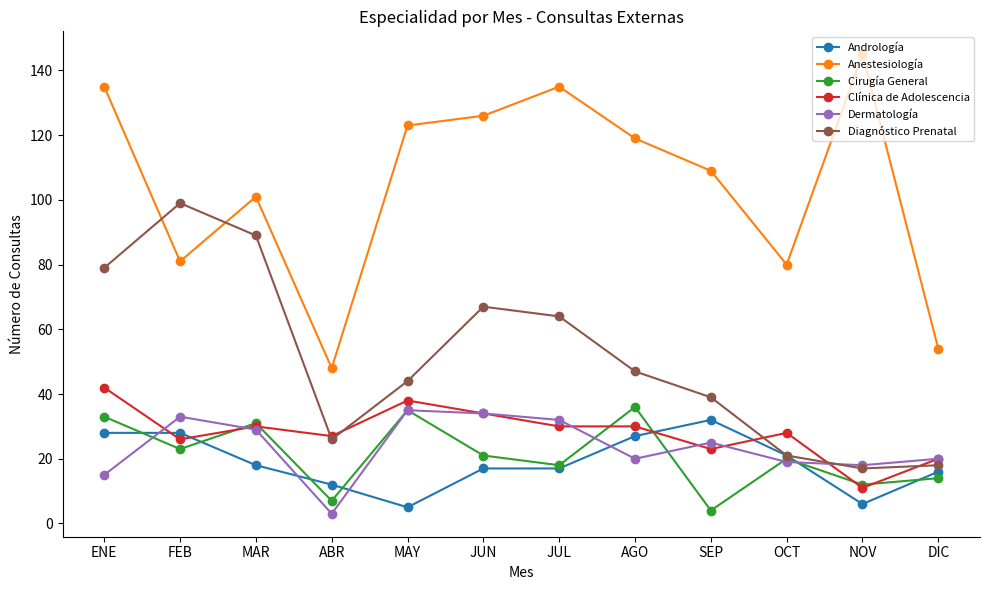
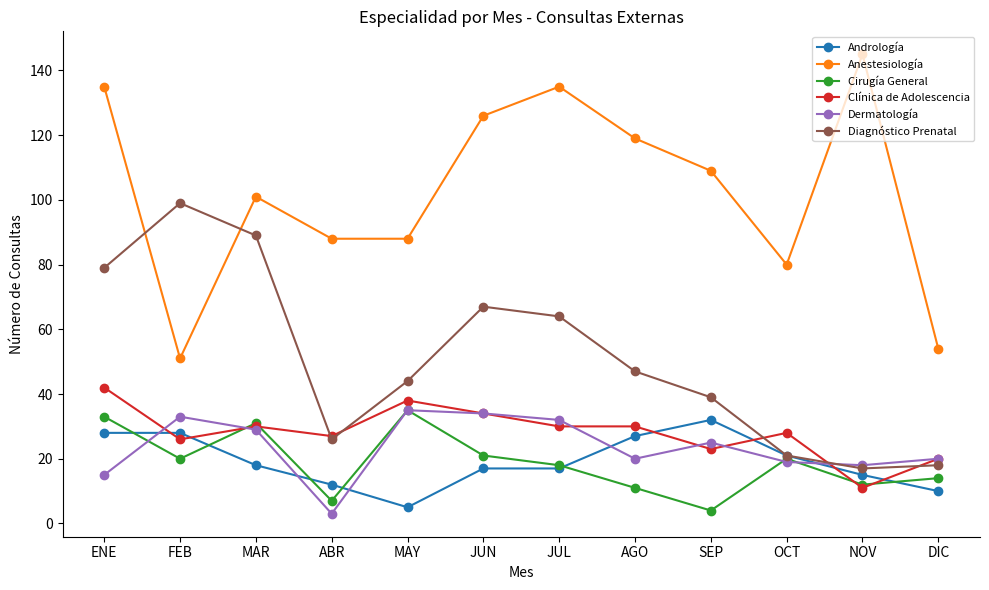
Anestesiología, FEB: 81 -> 51
Cirugía General, FEB: 23 -> 20
Anestesiología, ABR: 48 -> 88
Anestesiología, MAY: 123 -> 88
Cirugía General, AGO: 36 -> 11
Andrología, NOV: 6 -> 15
Andrología, DIC: 16 -> 10
